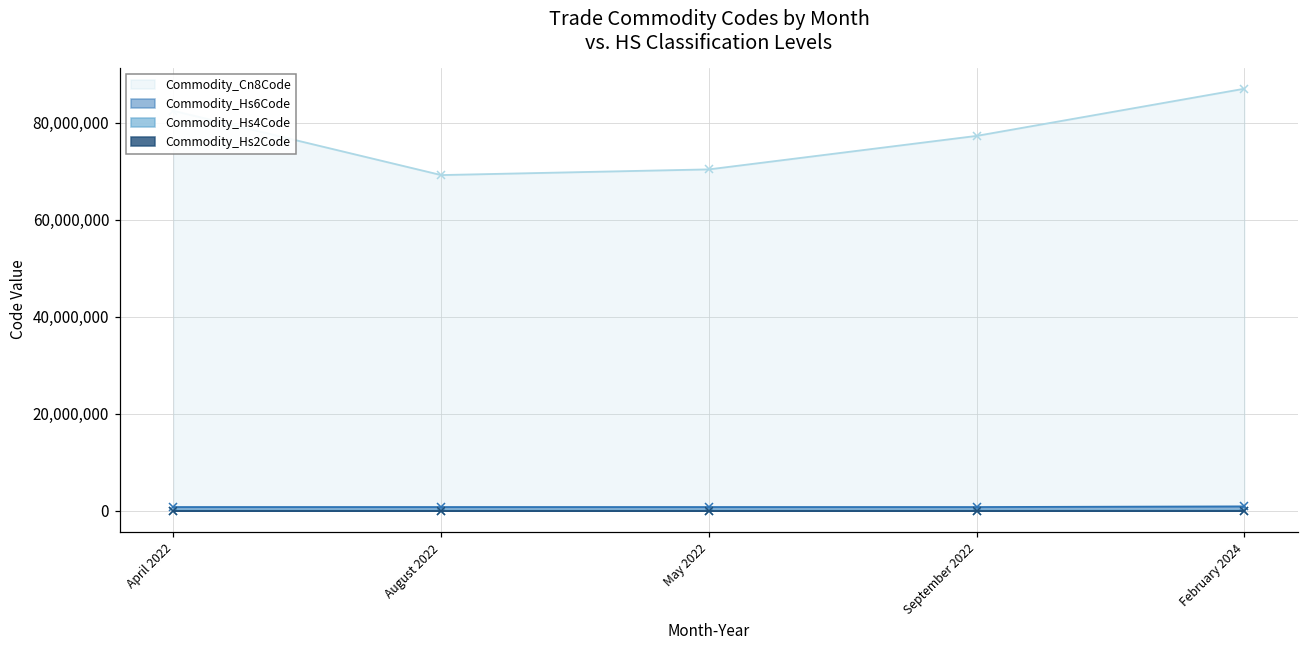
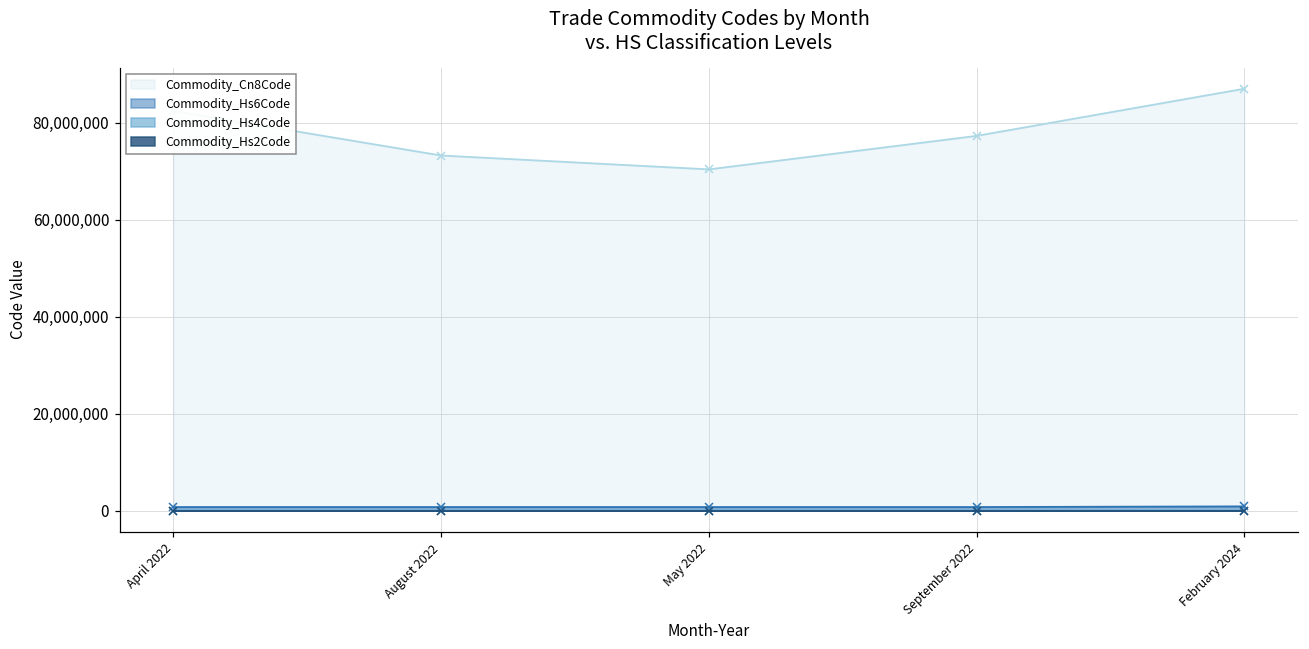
Commodity_Cn8Code, August 2022: 69,000,000 -> 73,000,000
